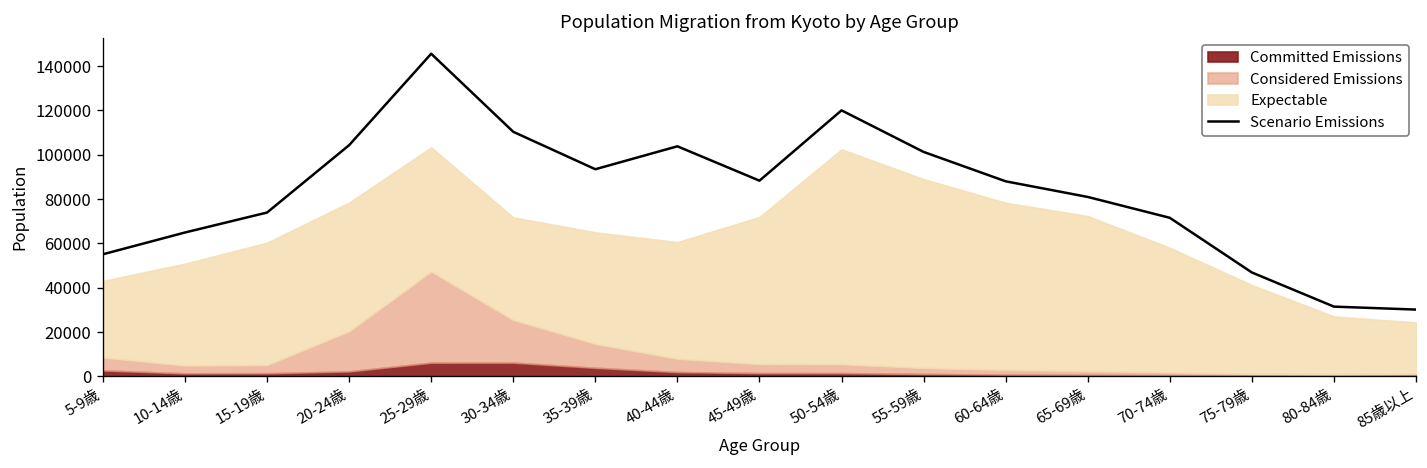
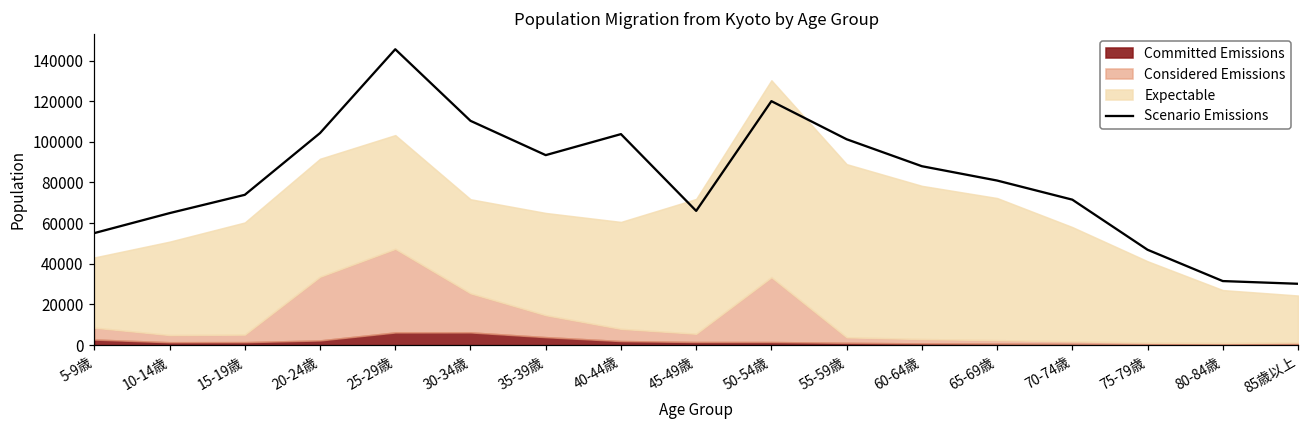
Considered Emissions, 20-24歳: 18000 -> 31000
Scenario Emissions, 45-49歳: 88000 -> 66000
Considered Emissions, 50-54歳: 4000 -> 32000
